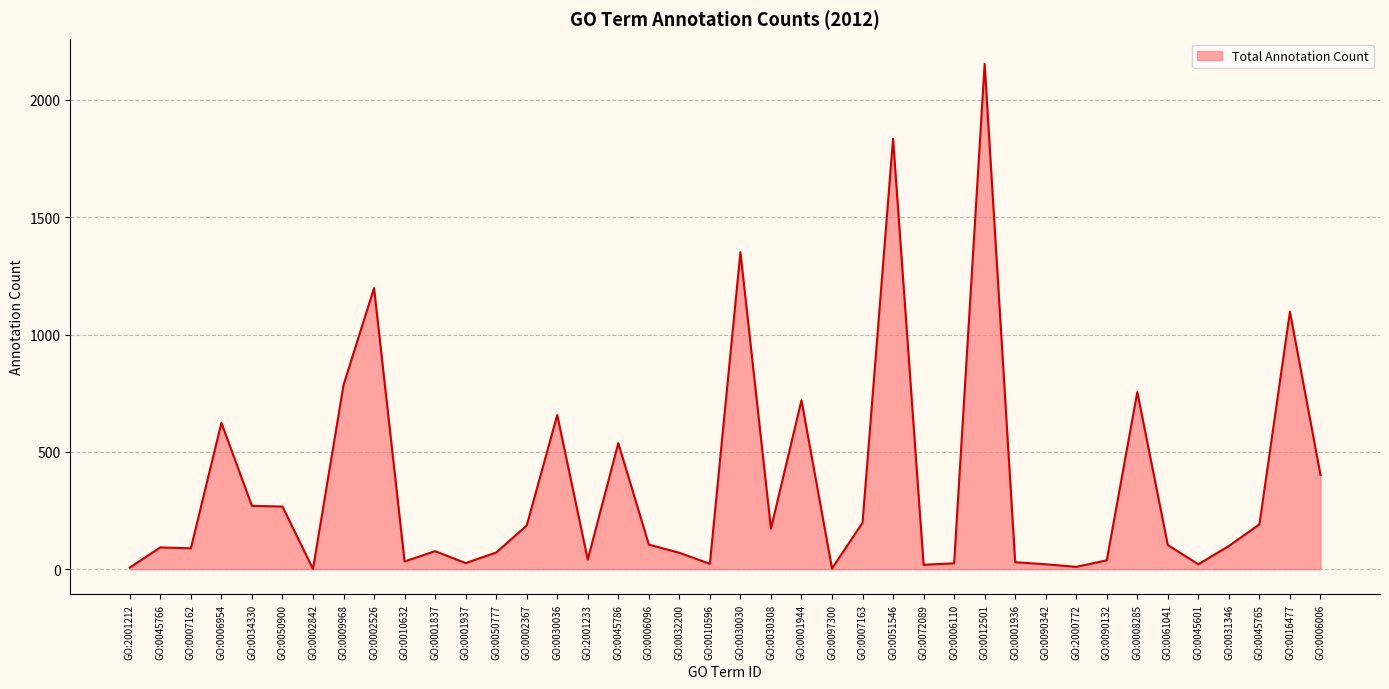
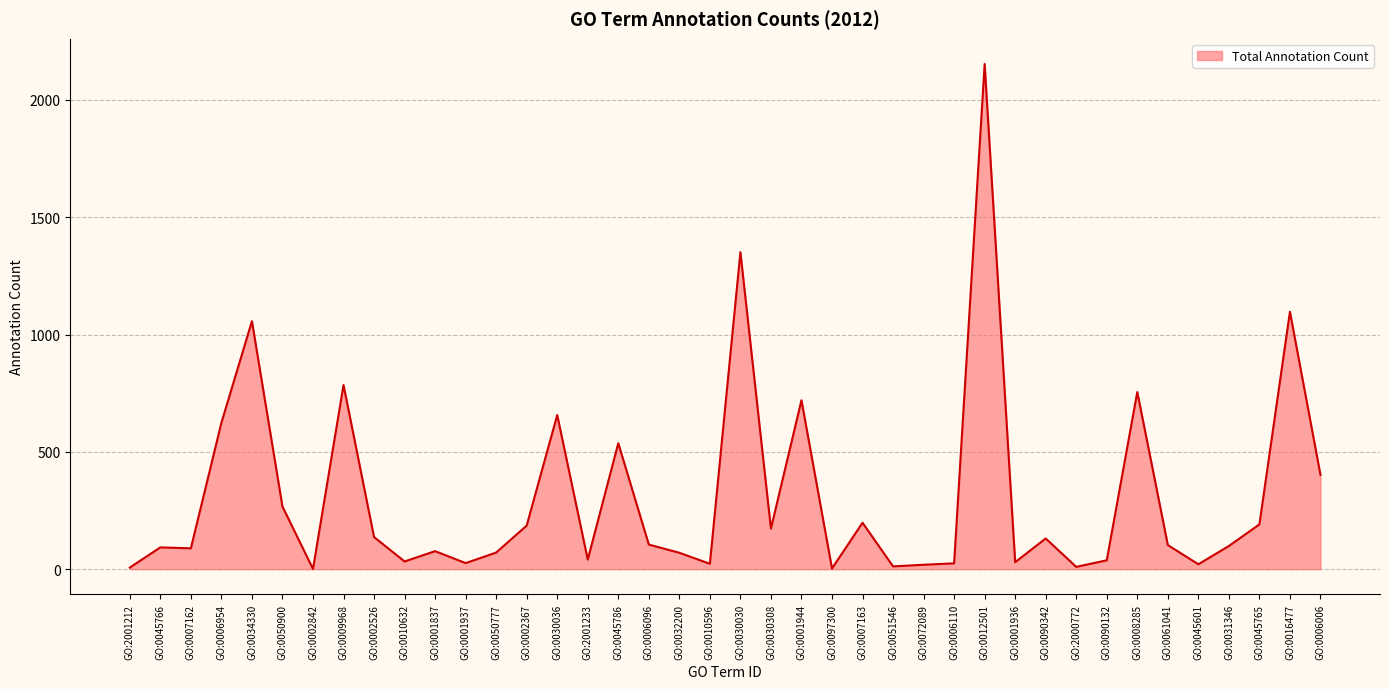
GO:0034330: 270 -> 1060
GO:0002526: 1200 -> 140
GO:0051546: 1830 -> 10
GO:0090342: 20 -> 130
